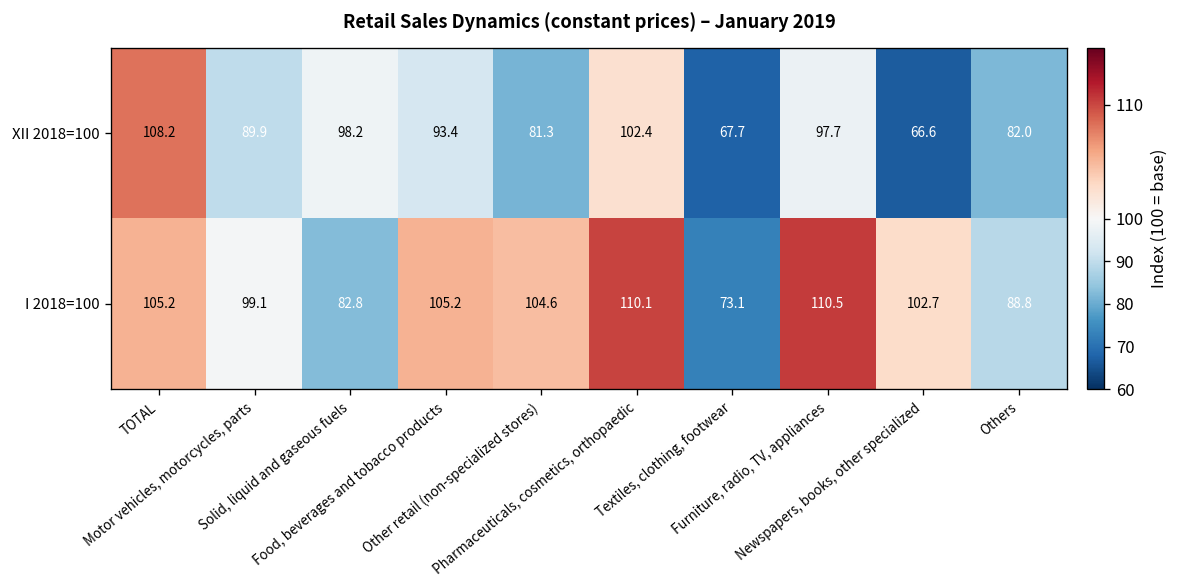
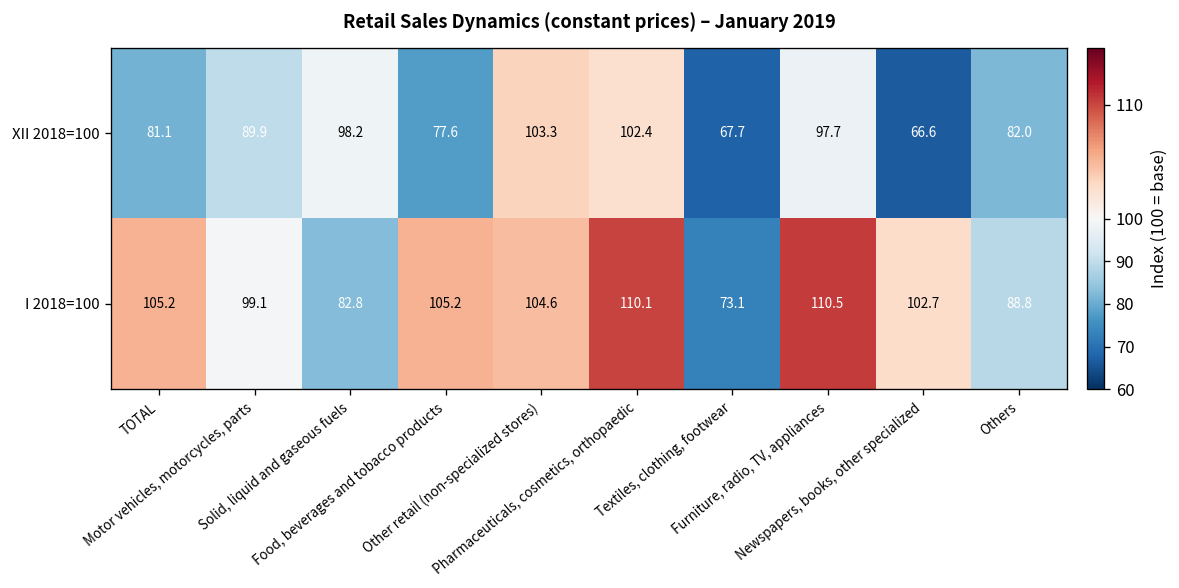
XII 2018=100, TOTAL: 108.2 -> 81.1
XII 2018=100, Food, beverages and tobacco products: 93.4 -> 77.6
XII 2018=100, Other retail (non-specialized stores): 81.3 -> 103.3
